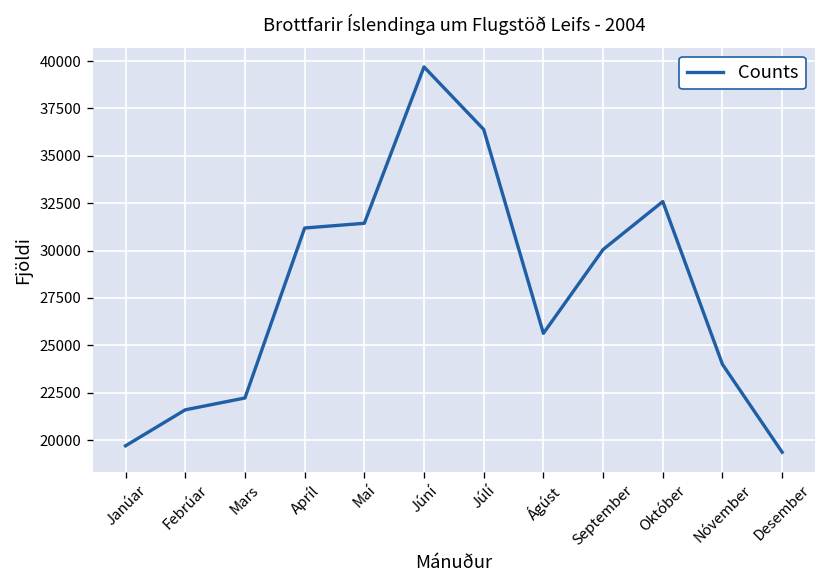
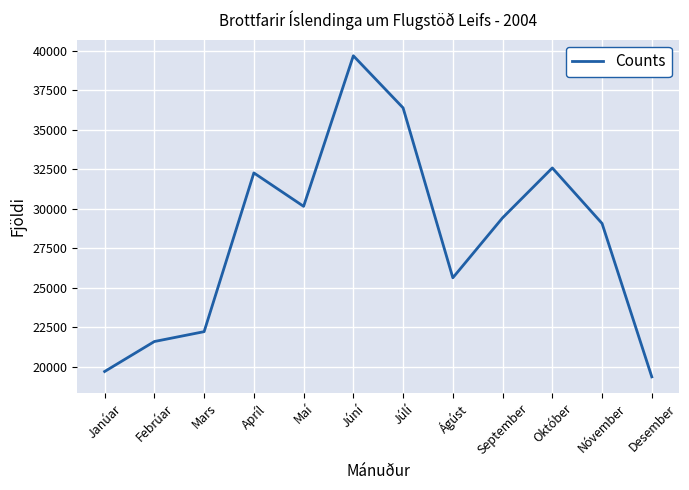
Apríl: 31200 -> 32300
Maí: 31400 -> 30200
September: 30100 -> 29400
Nóvember: 24000 -> 29100
